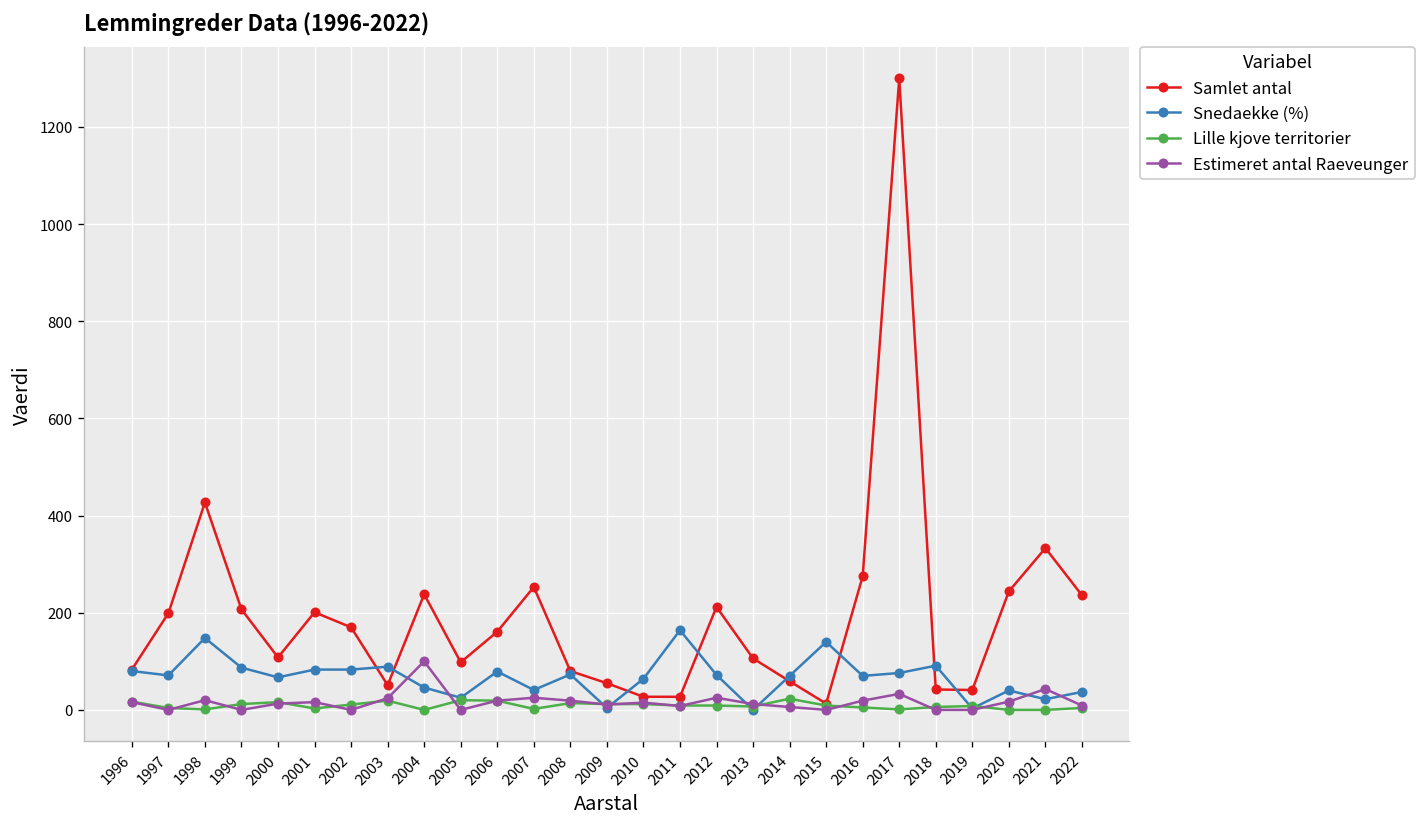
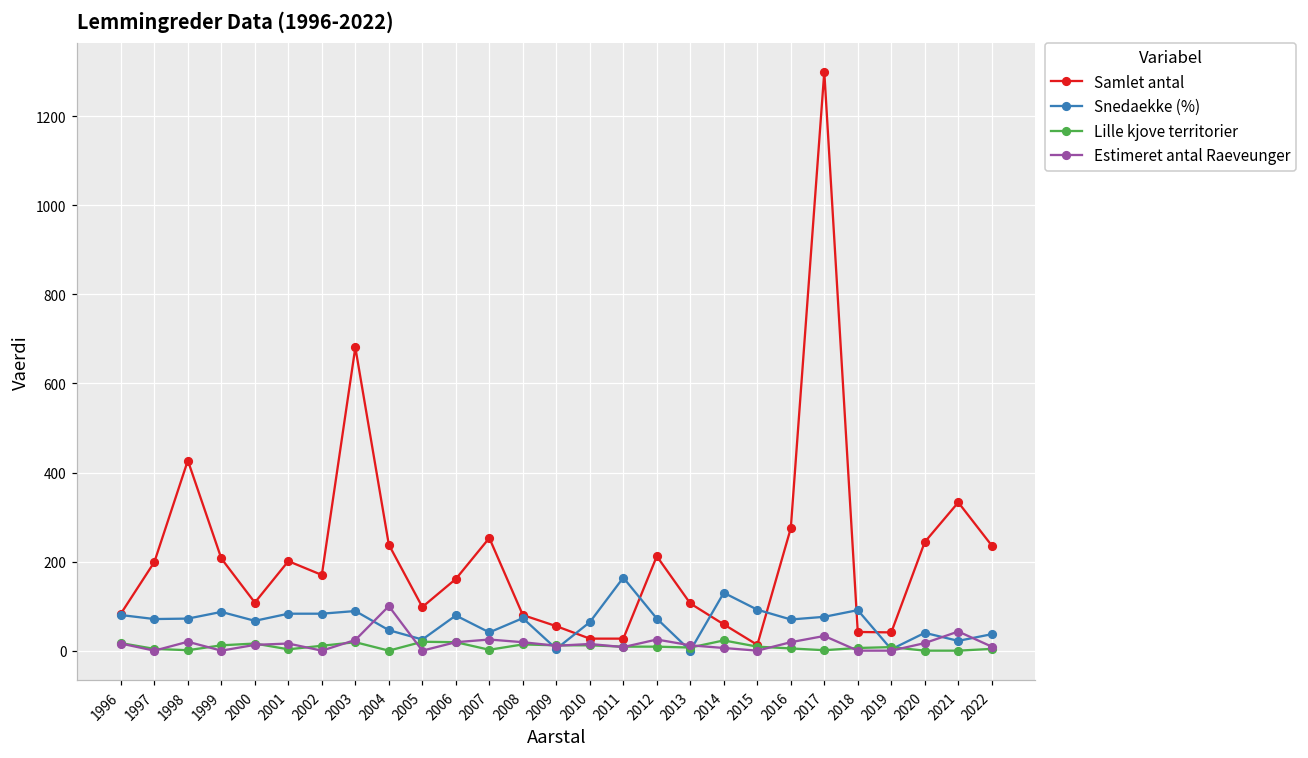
Snedaekke (%), 1998: 150 -> 70
Samlet antal, 2003: 50 -> 680
Snedaekke (%), 2014: 70 -> 130
Snedaekke (%), 2015: 140 -> 90
